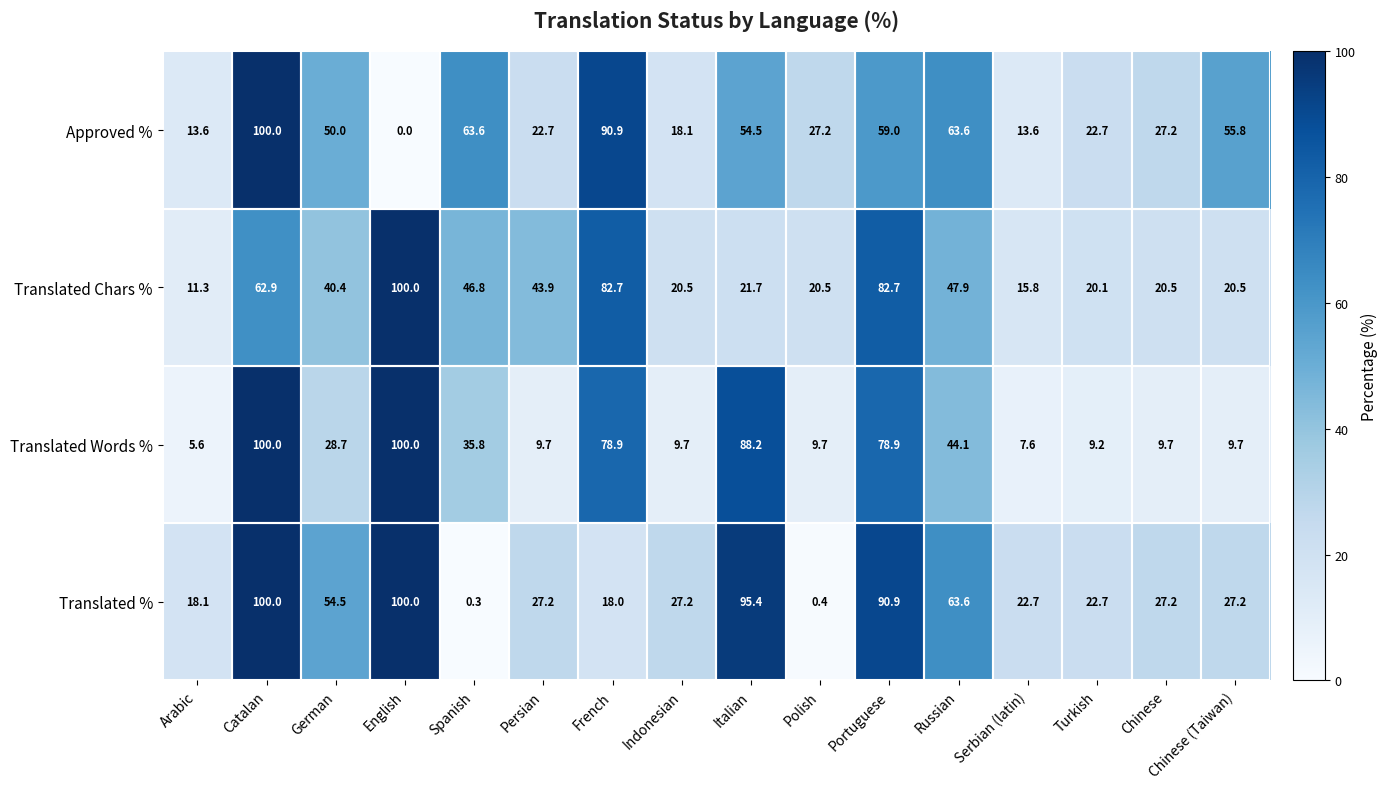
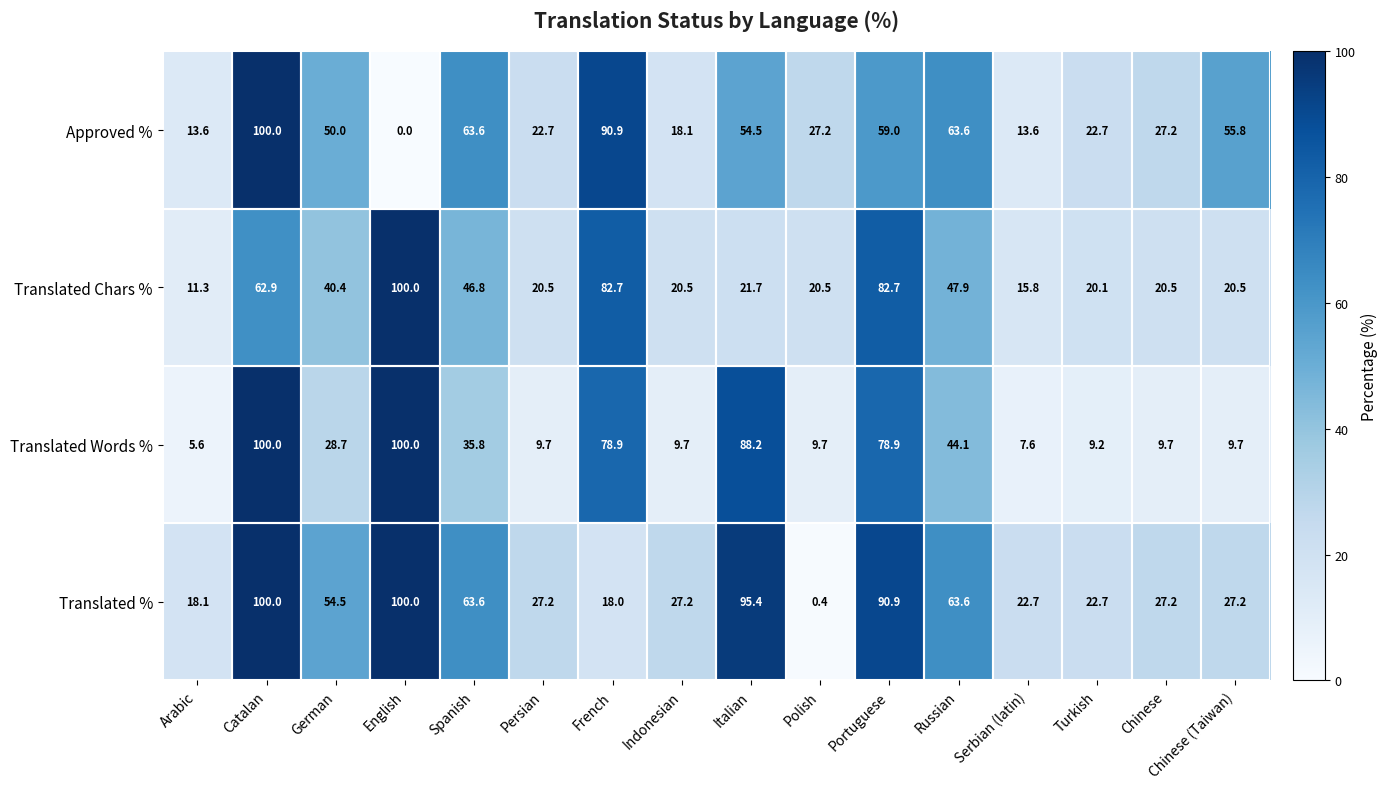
Translated Chars %, Persian: 43.9 -> 20.5
Translated %, Spanish: 0.3 -> 63.6
